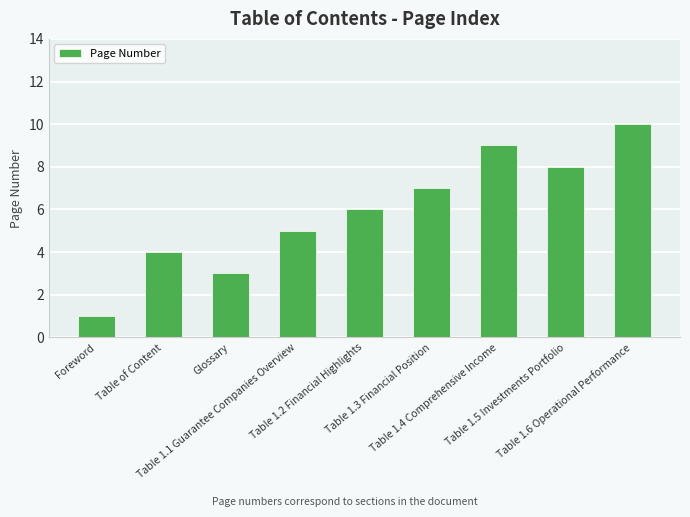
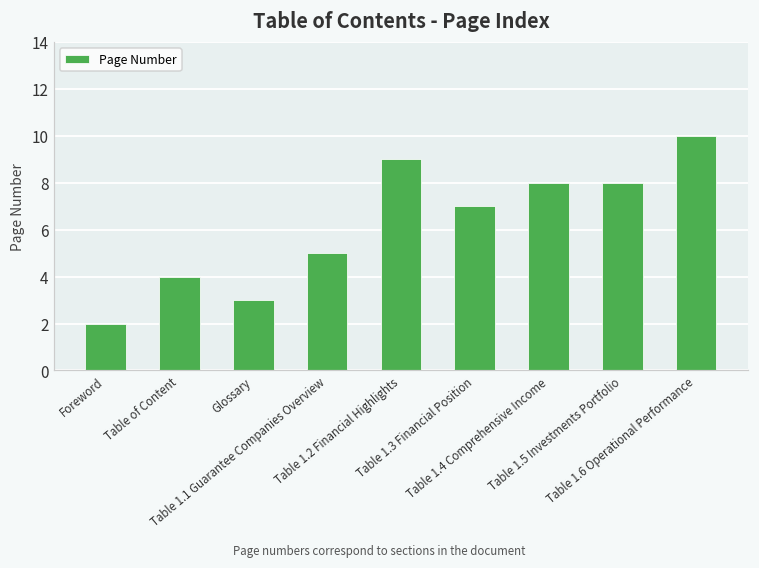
Foreword: 1 -> 2
Table 1.2 Financial Highlights: 6 -> 9
Table 1.4 Comprehensive Income: 9 -> 8
